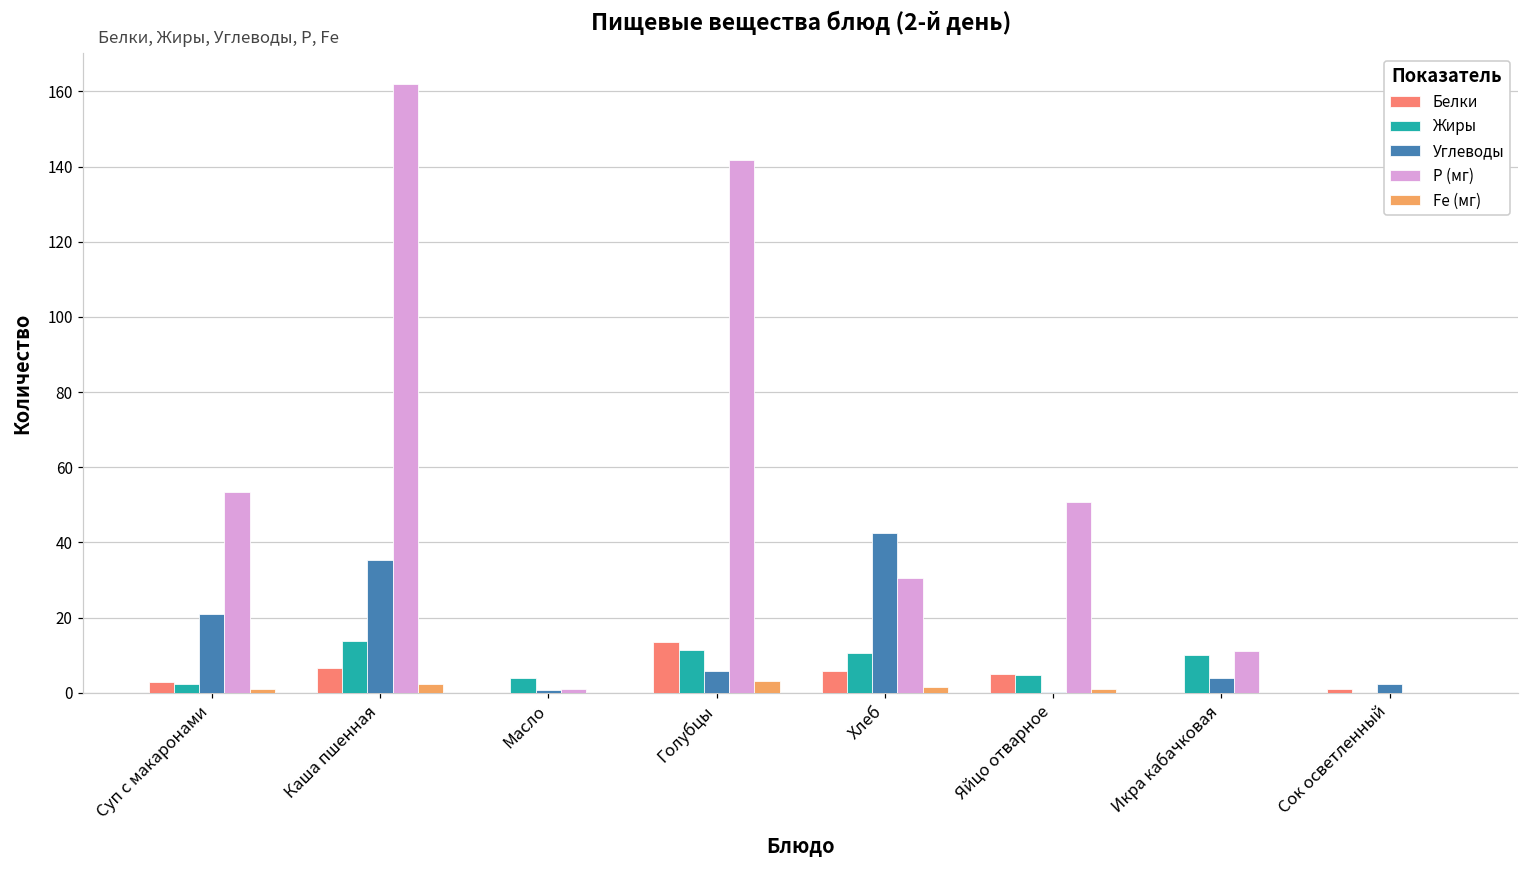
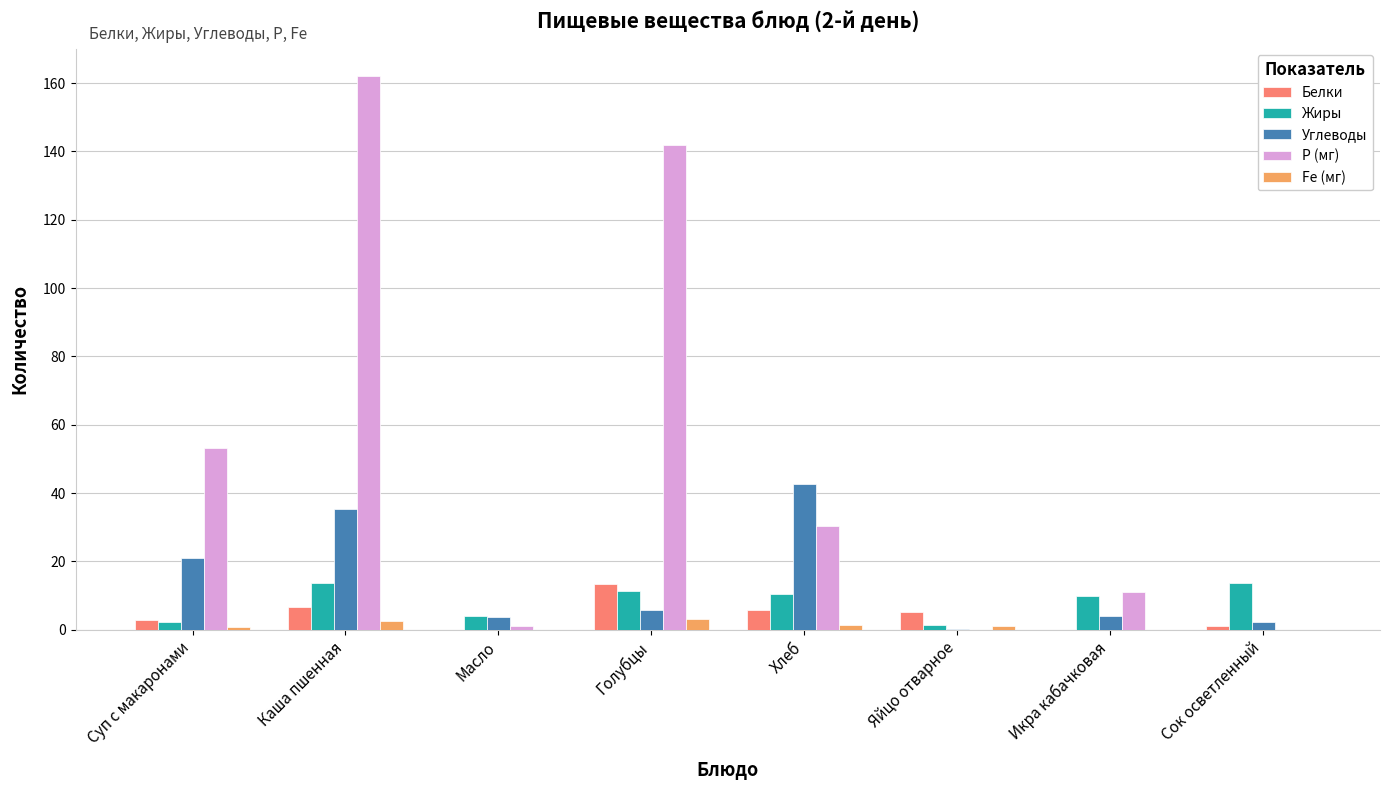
Углеводы, Масло: 1 -> 4
Жиры, Яйцо отварное: 5 -> 2
Р (мг), Яйцо отварное: 51 -> 0
Жиры, Сок осветленный: 0 -> 14
